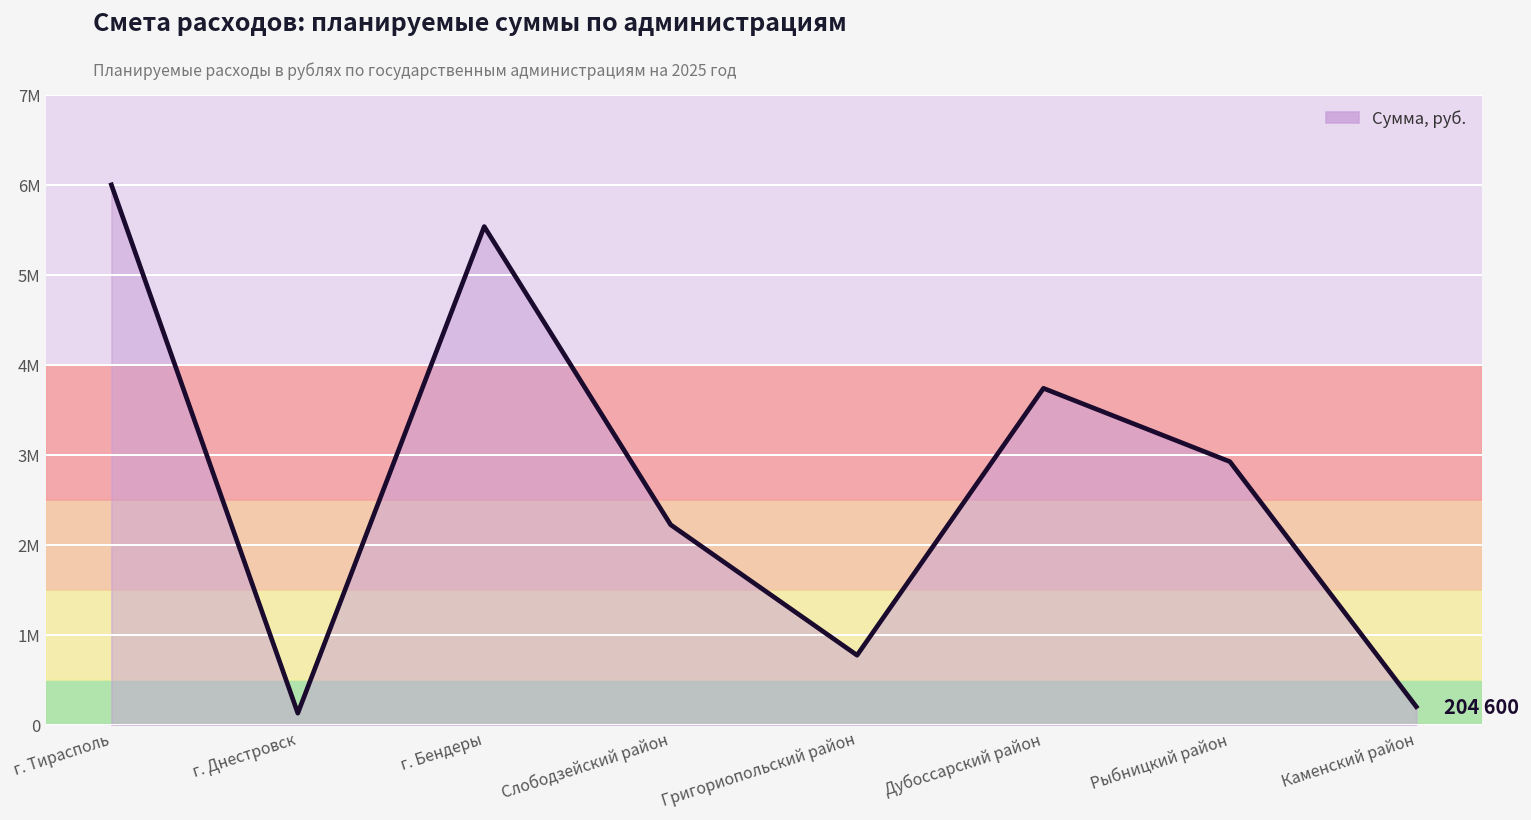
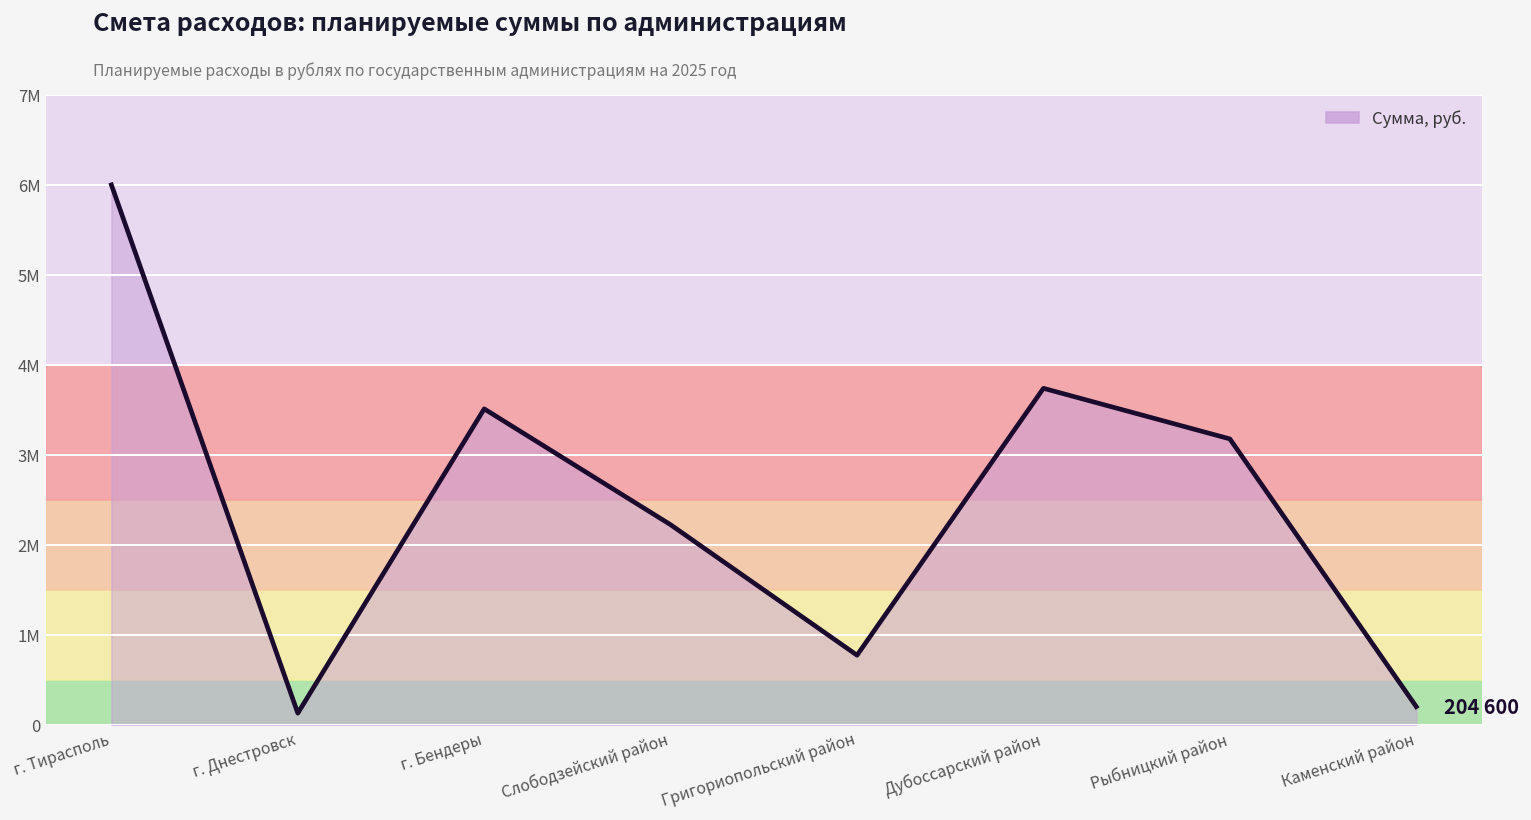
г. Бендеры: 5500000 -> 3500000
Рыбницкий район: 2900000 -> 3200000
